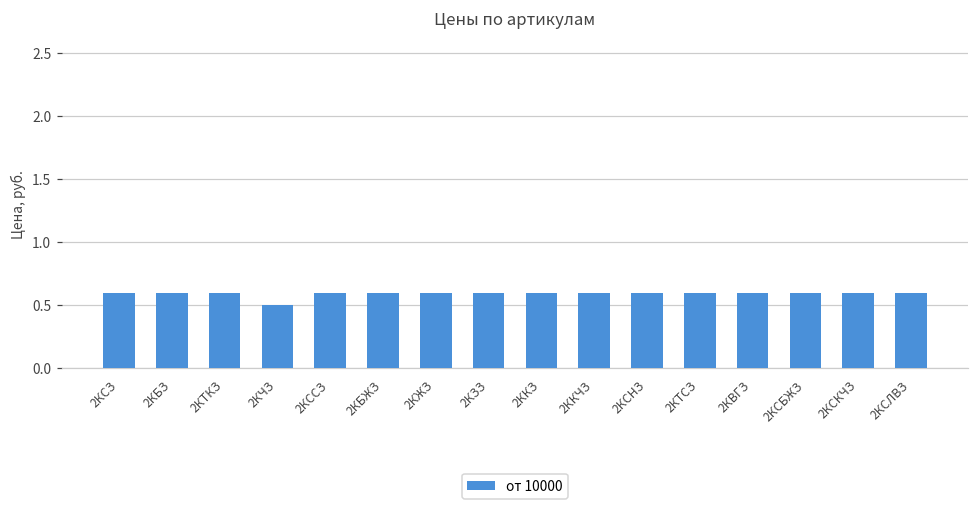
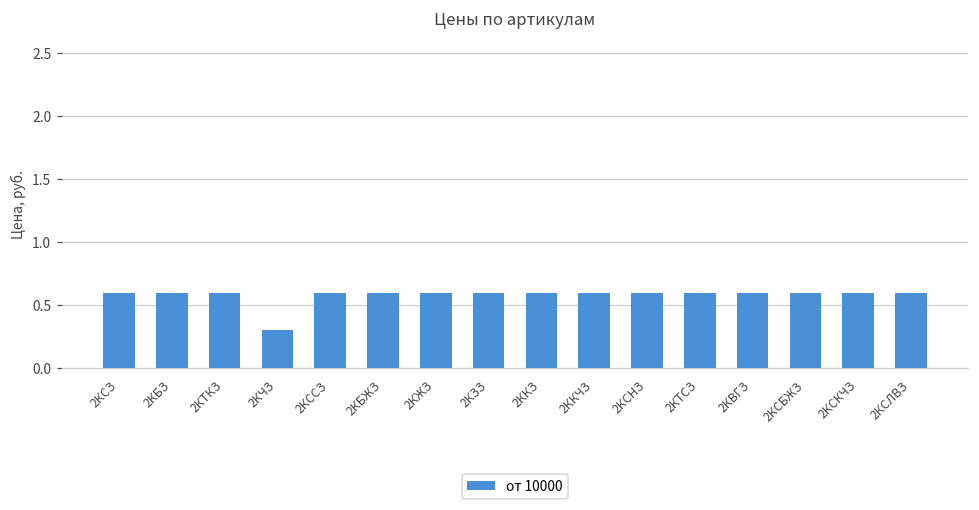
2КЧЗ: 0.5 -> 0.3
